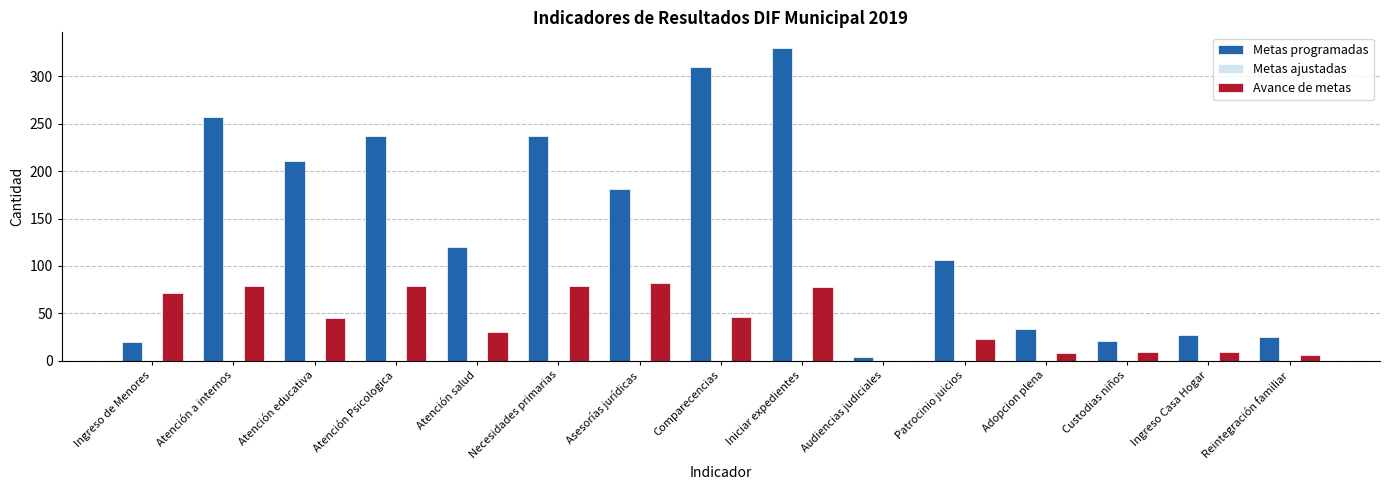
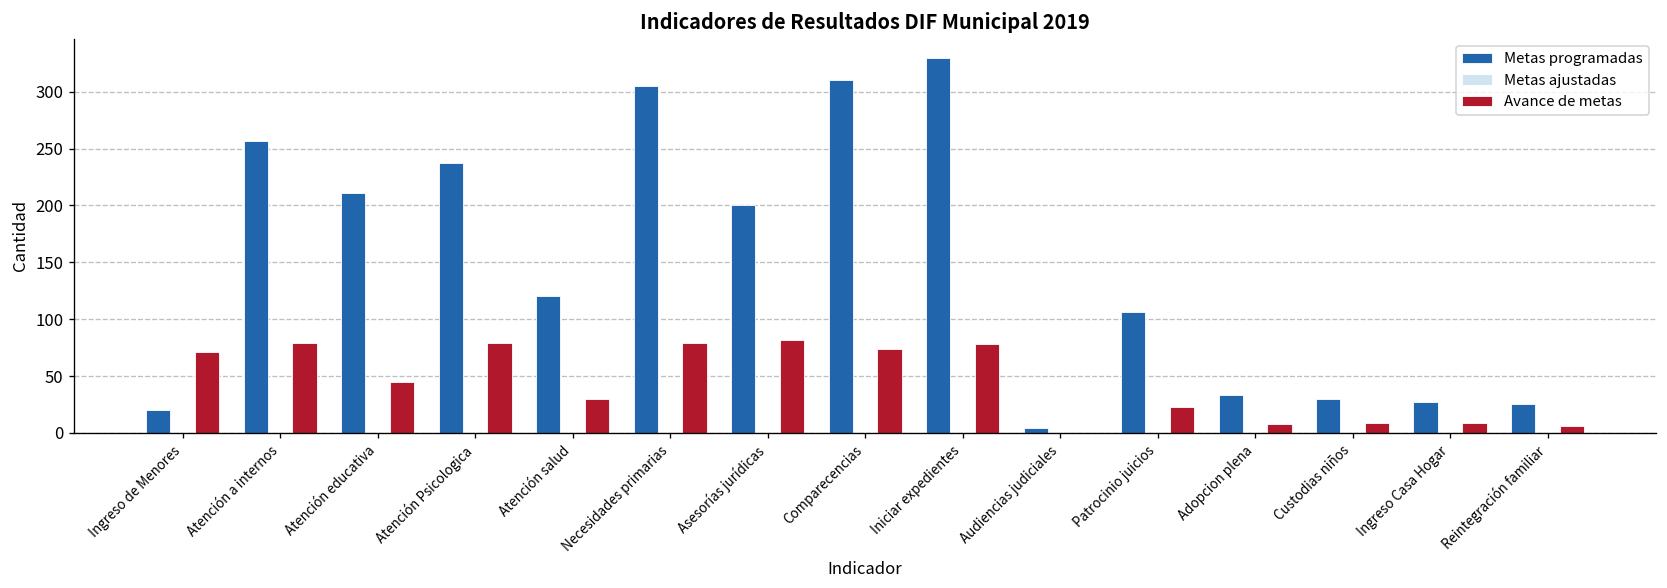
Metas programadas, Necesidades primarias: 240 -> 310
Metas programadas, Asesorías jurídicas: 180 -> 200
Avance de metas, Comparecencias: 50 -> 70
Metas programadas, Custodias niños: 20 -> 30
